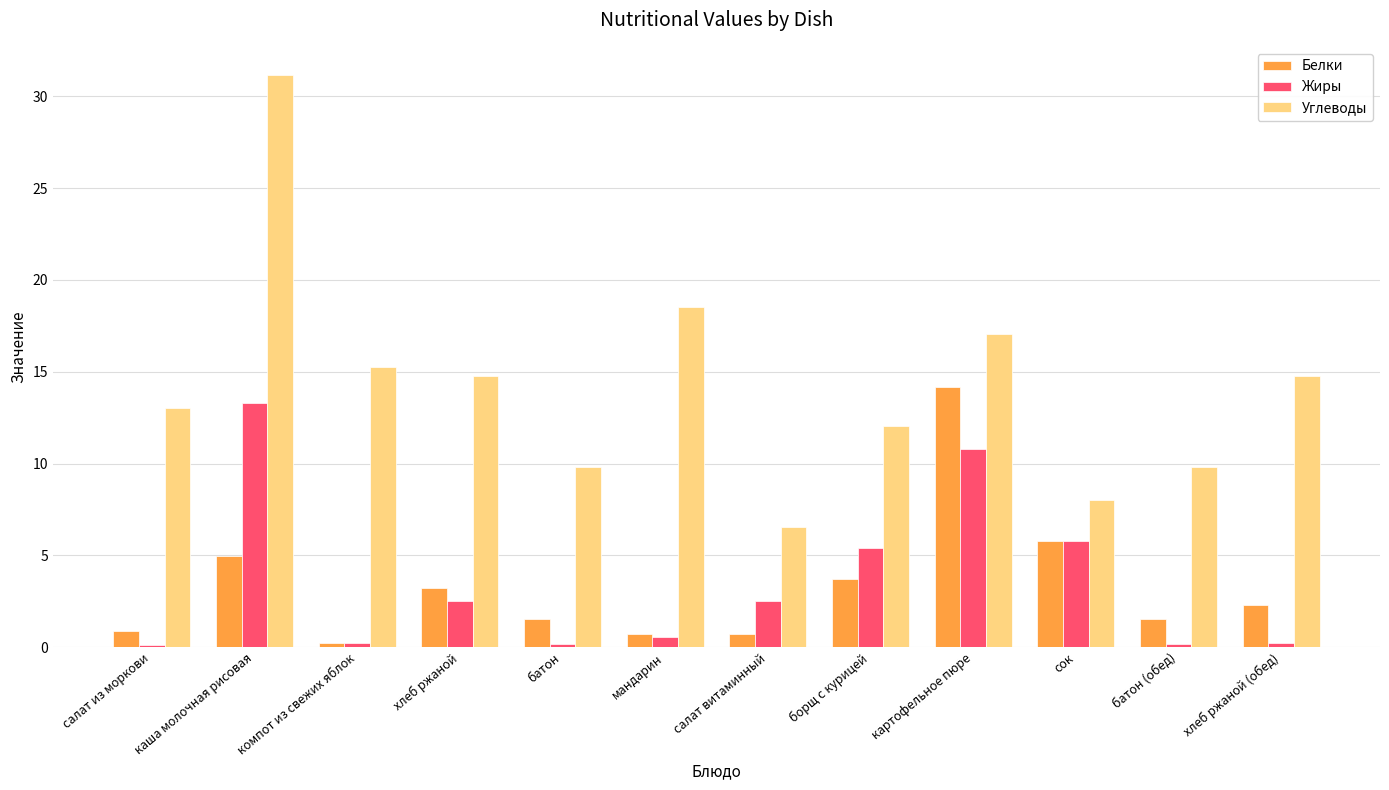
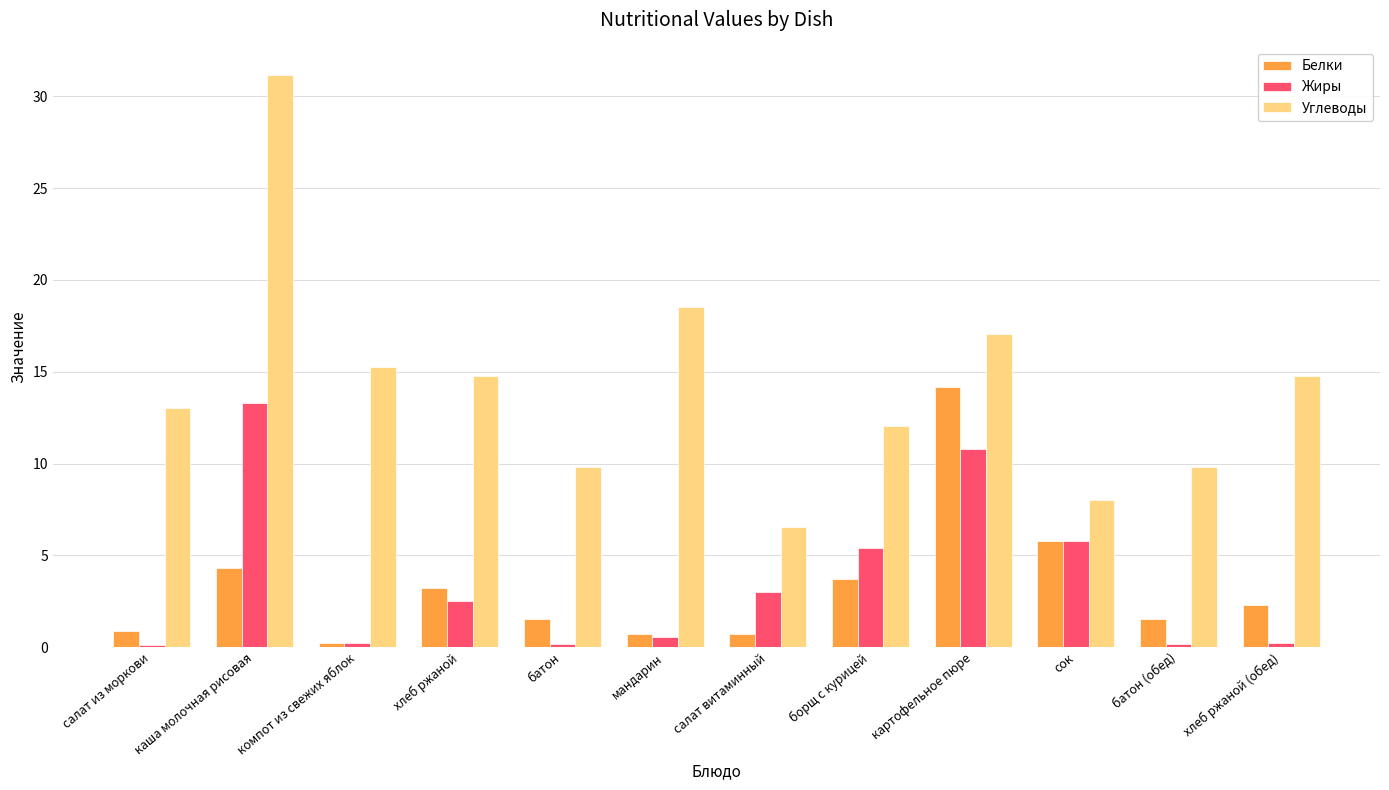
Белки, каша молочная рисовая: 5.0 -> 4.3
Жиры, салат витаминный: 2.5 -> 3.0
